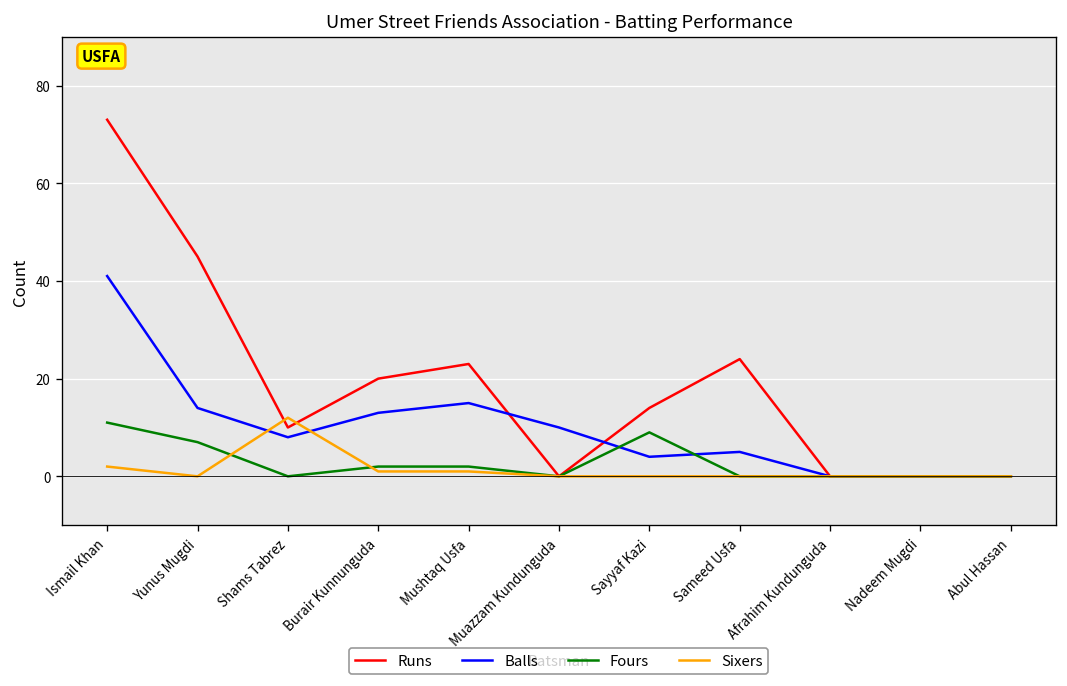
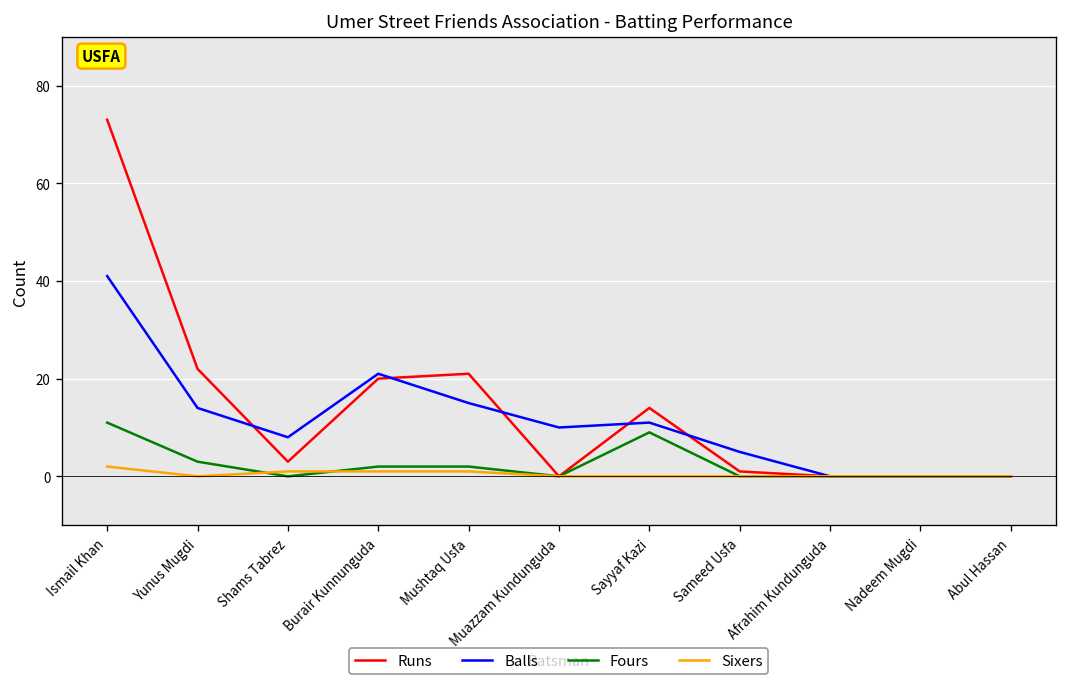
Runs, Yunus Mugdi: 45 -> 22
Fours, Yunus Mugdi: 7 -> 3
Runs, Shams Tabrez: 10 -> 3
Sixers, Shams Tabrez: 12 -> 1
Balls, Burair Kunnunguda: 13 -> 21
Runs, Mushtaq Usfa: 23 -> 21
Balls, Sayyaf Kazi: 4 -> 11
Runs, Sameed Usfa: 24 -> 1
